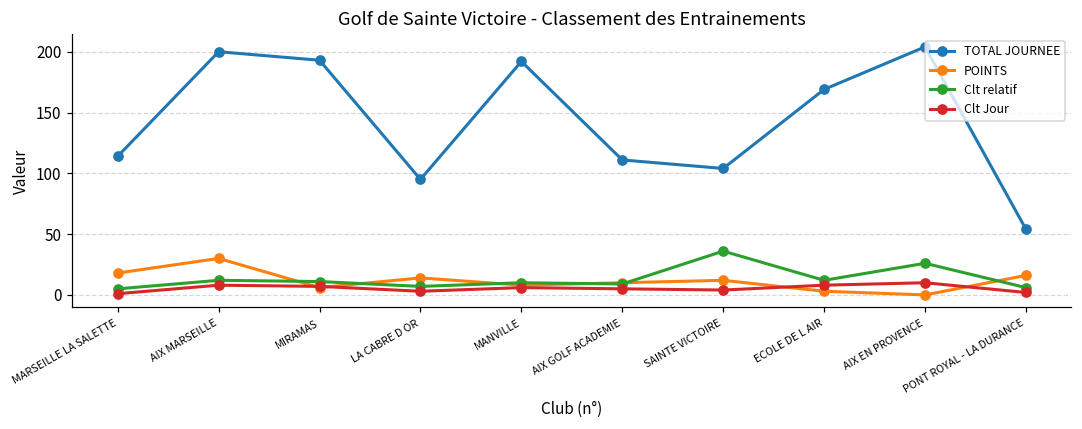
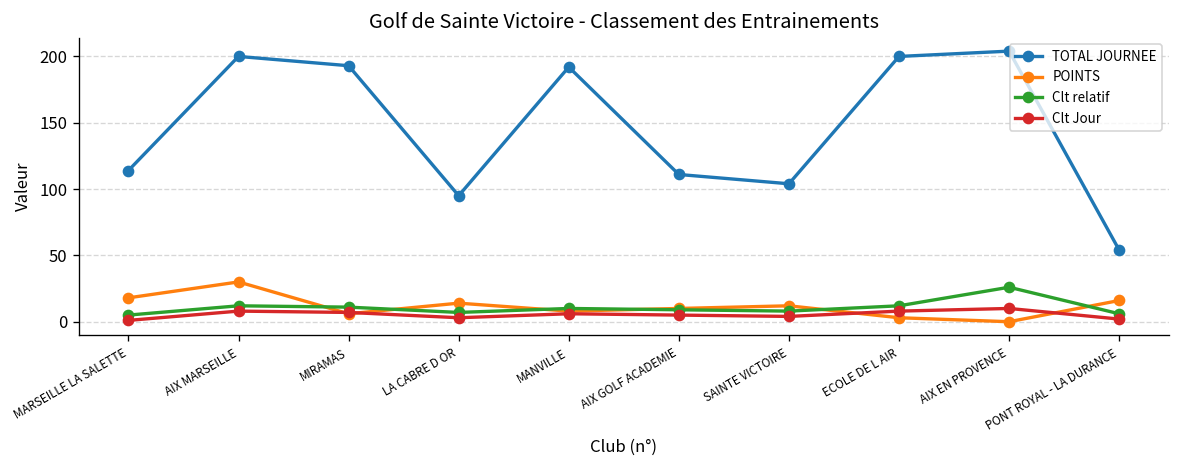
Clt relatif, SAINTE VICTOIRE: 36 -> 8
TOTAL JOURNEE, ECOLE DE L AIR: 169 -> 200
